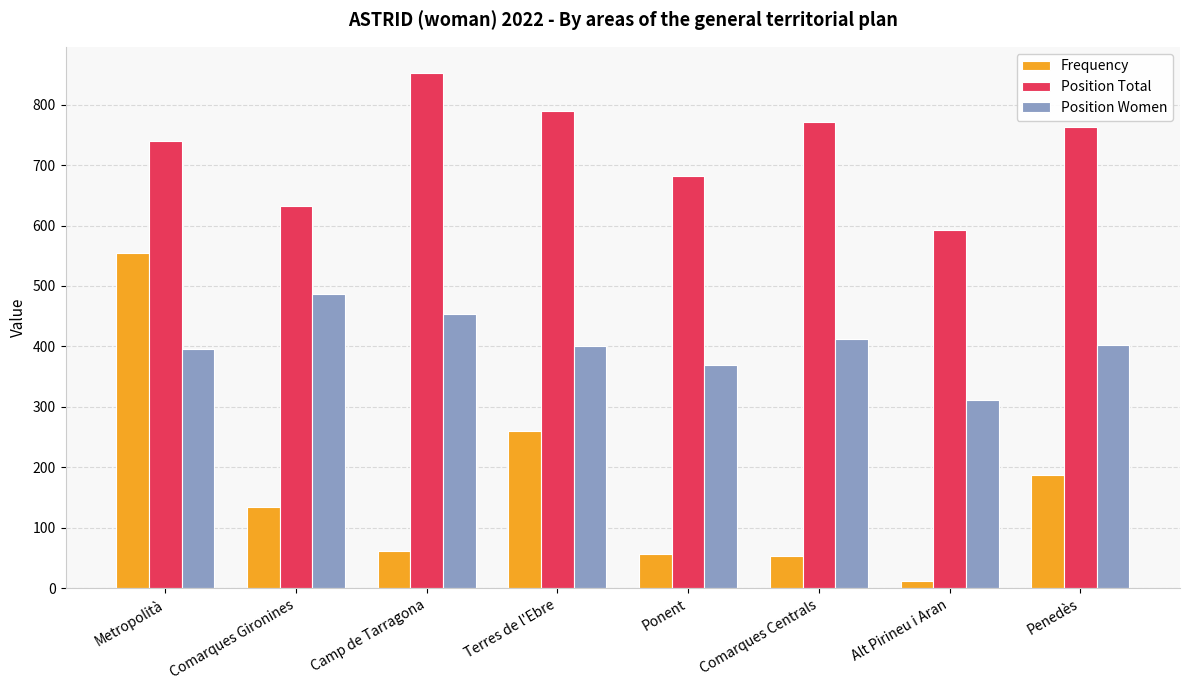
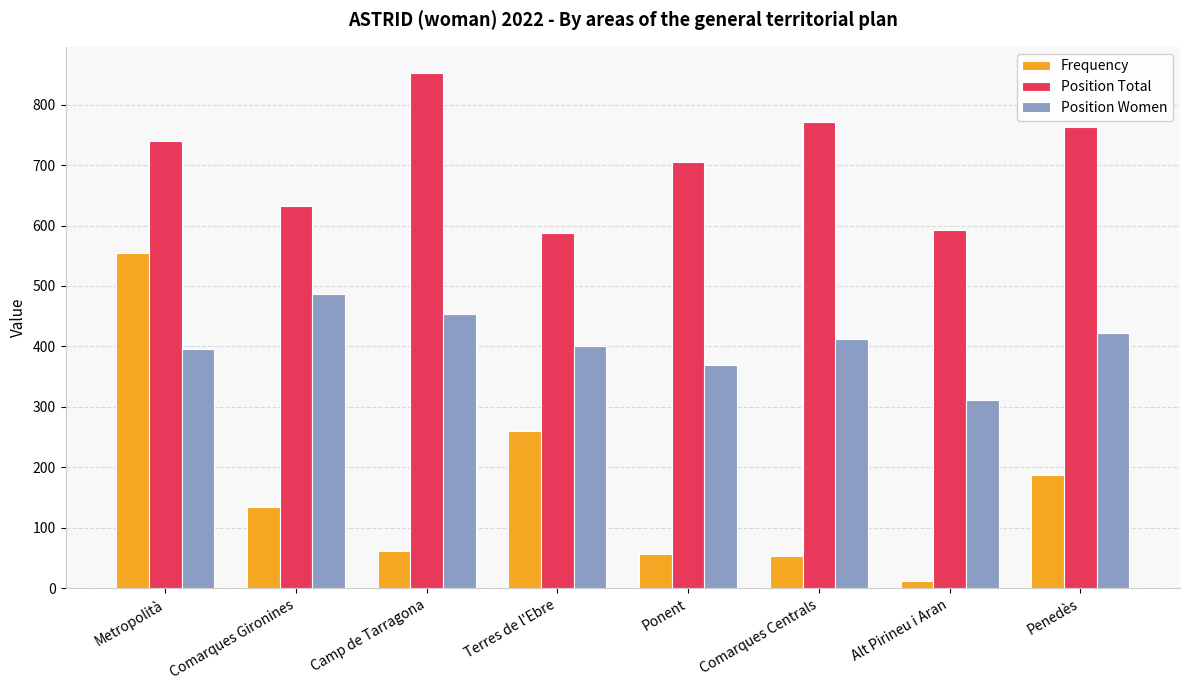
Position Total, Terres de l'Ebre: 790 -> 590
Position Total, Ponent: 680 -> 710
Position Women, Penedès: 400 -> 420
